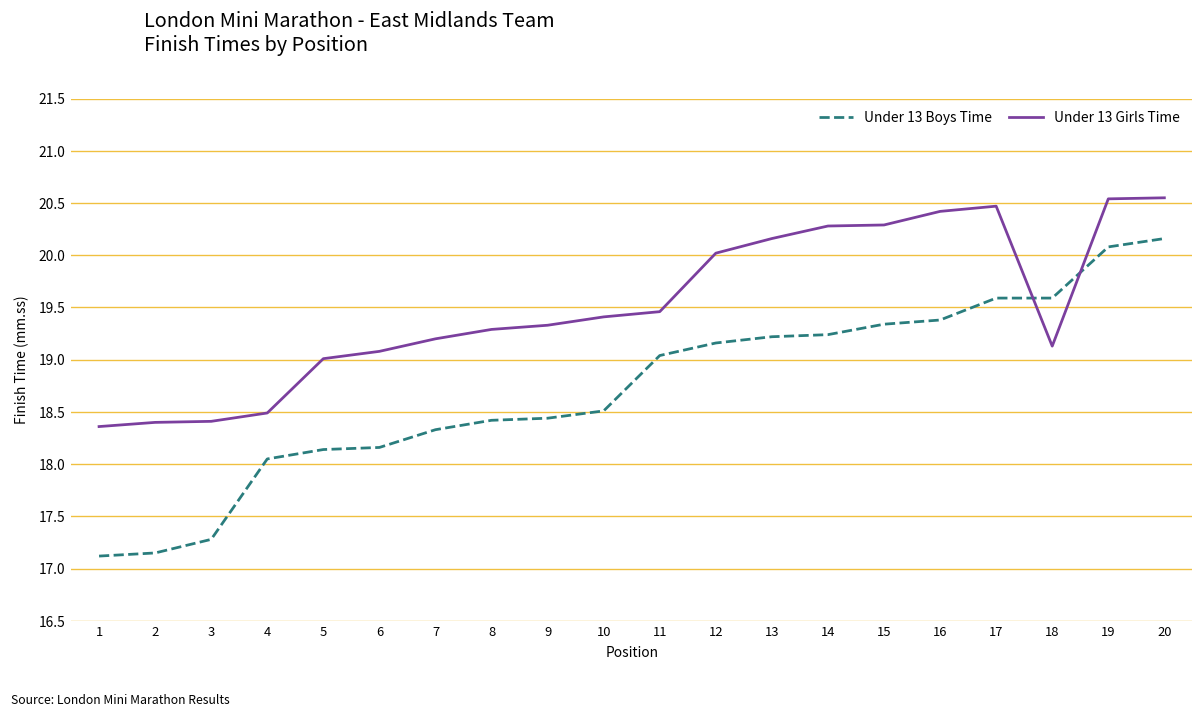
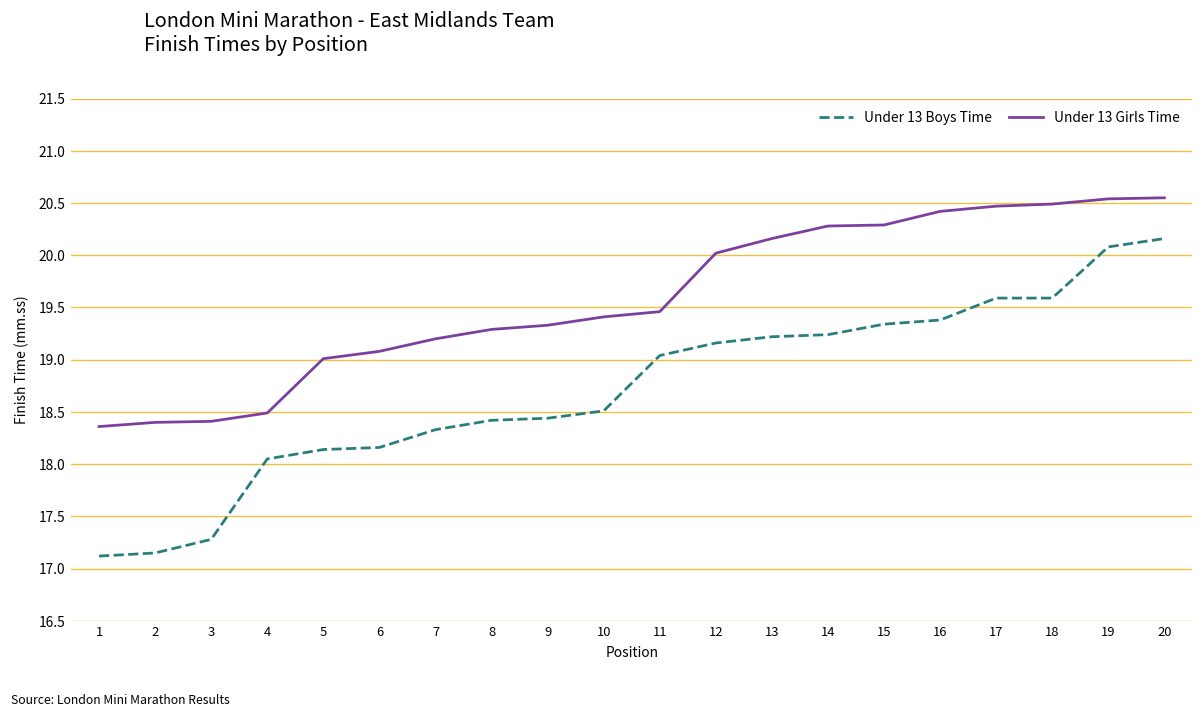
Under 13 Girls Time, 18: 19.1 -> 20.5
